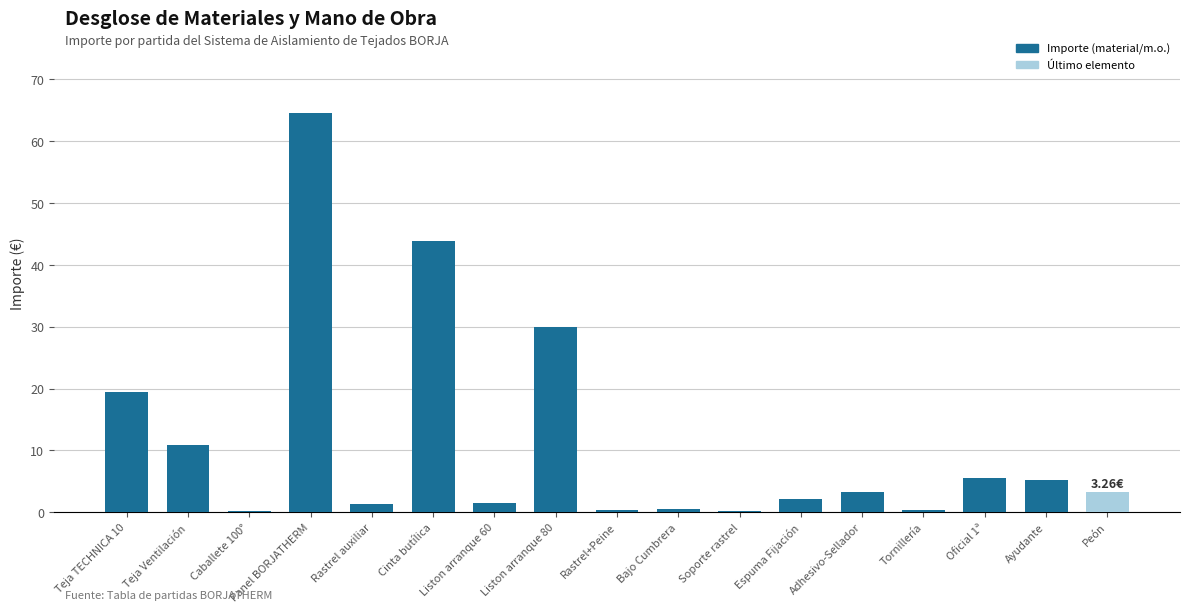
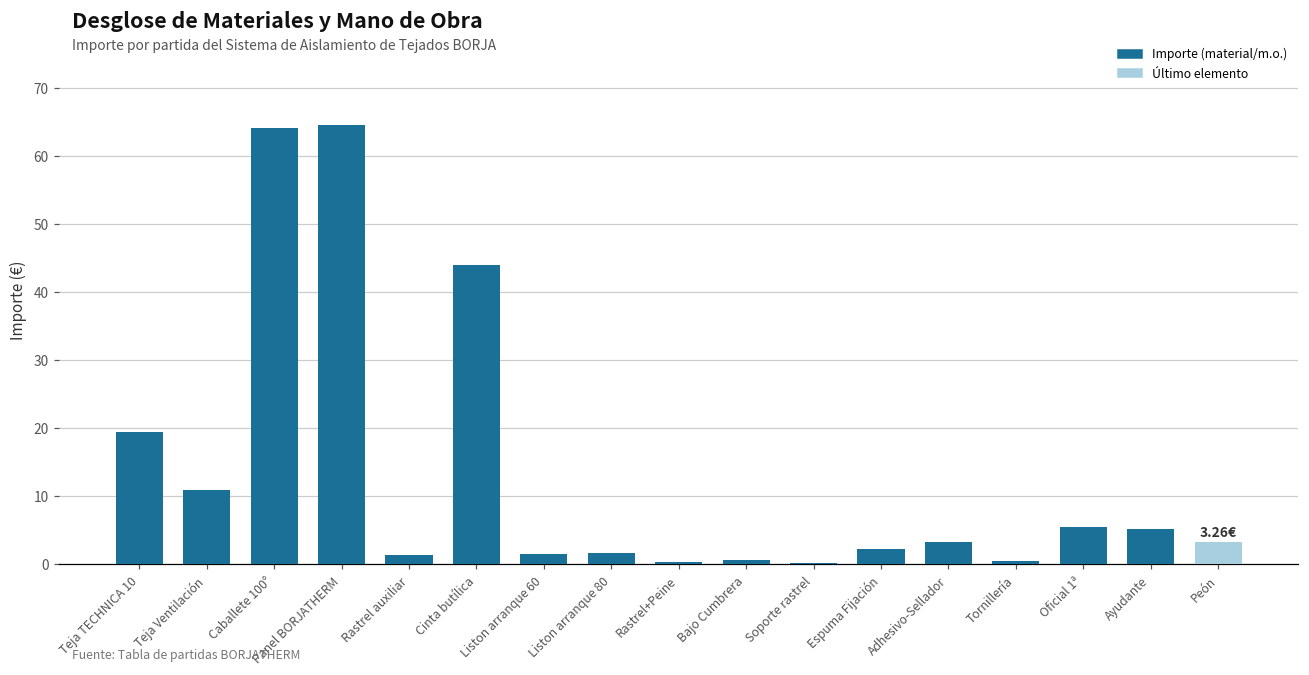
Caballete 100°: 0 -> 64
Liston arranque 80: 30 -> 2
